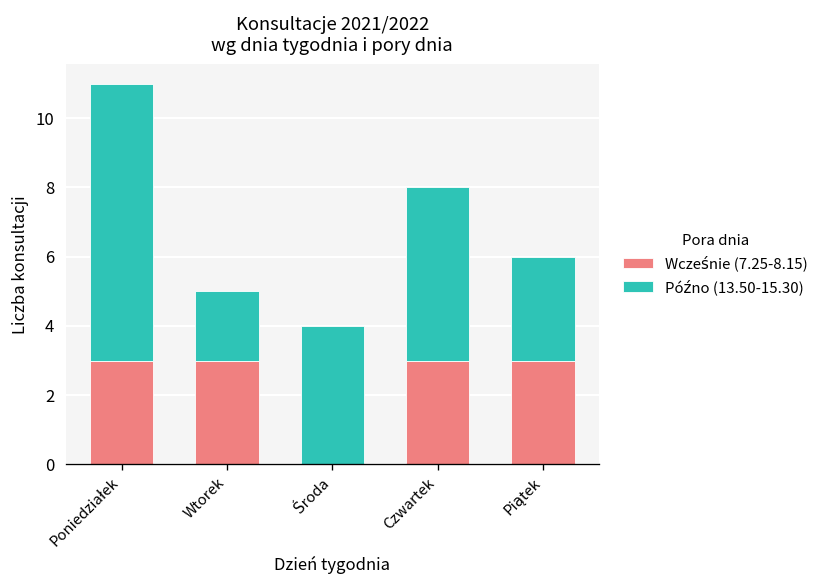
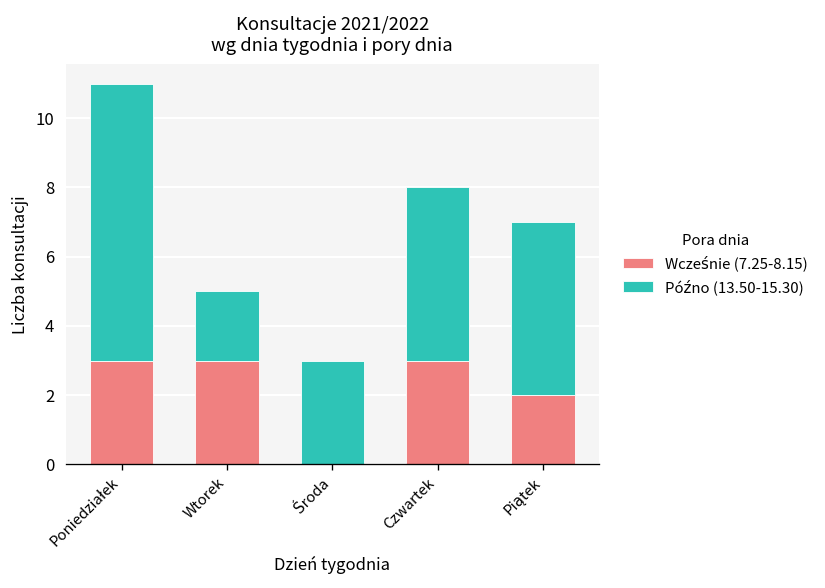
Późno (13.50-15.30), Środa: 4 -> 3
Wcześnie (7.25-8.15), Piątek: 3 -> 2
Późno (13.50-15.30), Piątek: 3 -> 5
